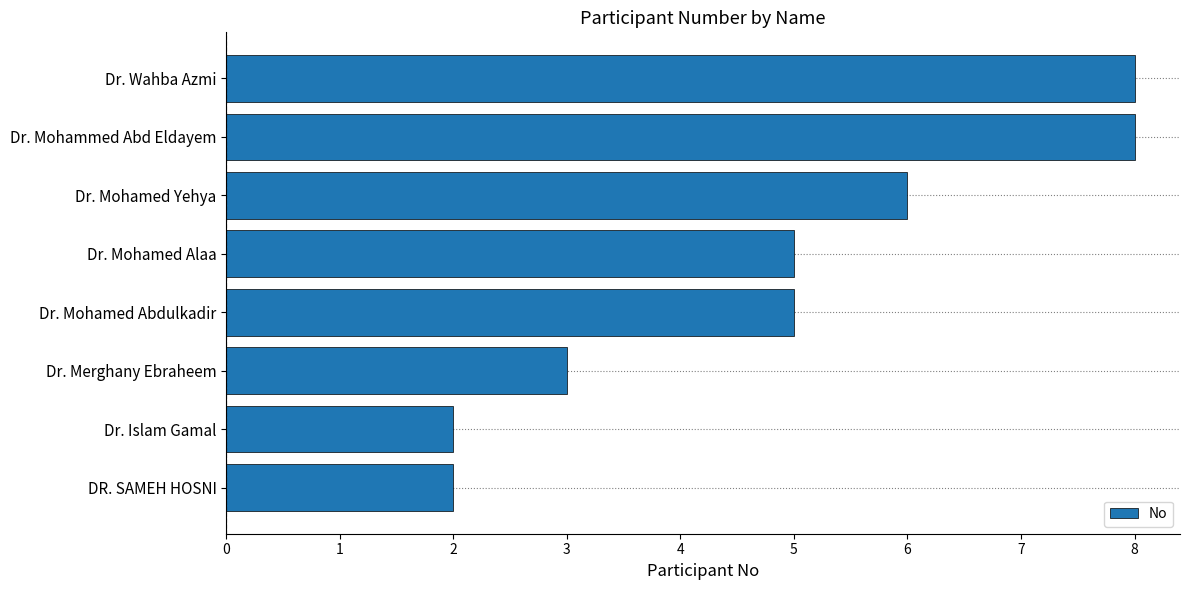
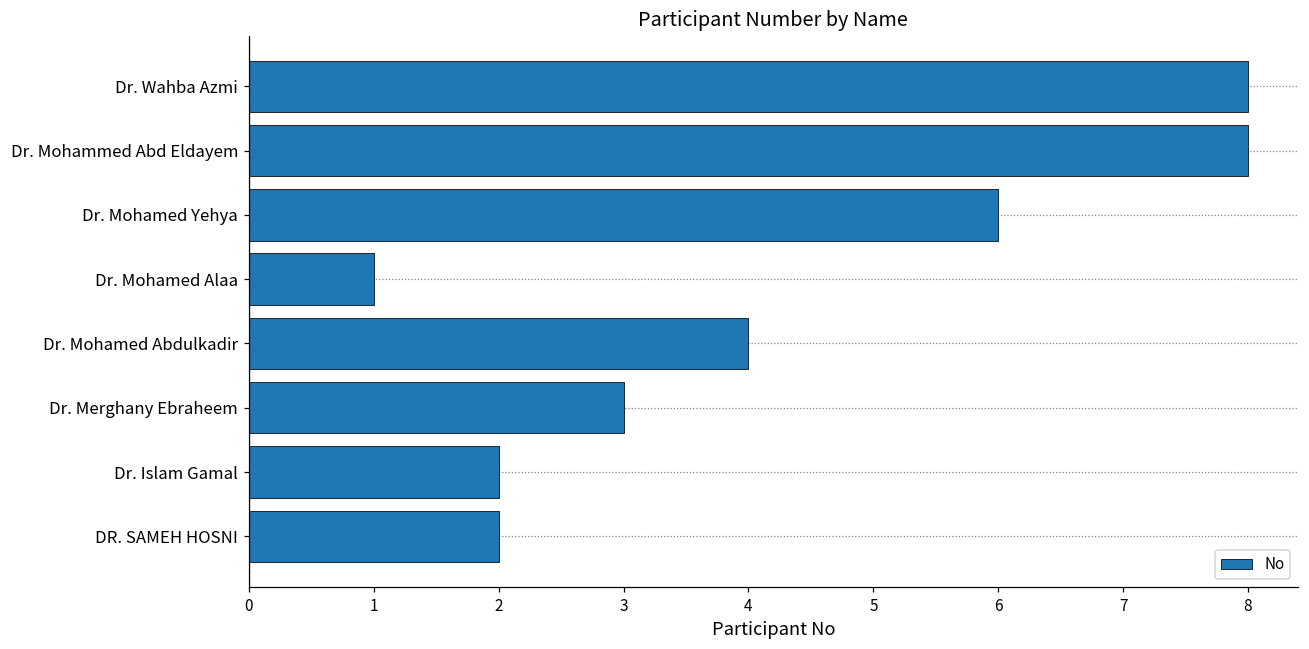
Dr. Mohamed Alaa: 5 -> 1
Dr. Mohamed Abdulkadir: 5 -> 4
